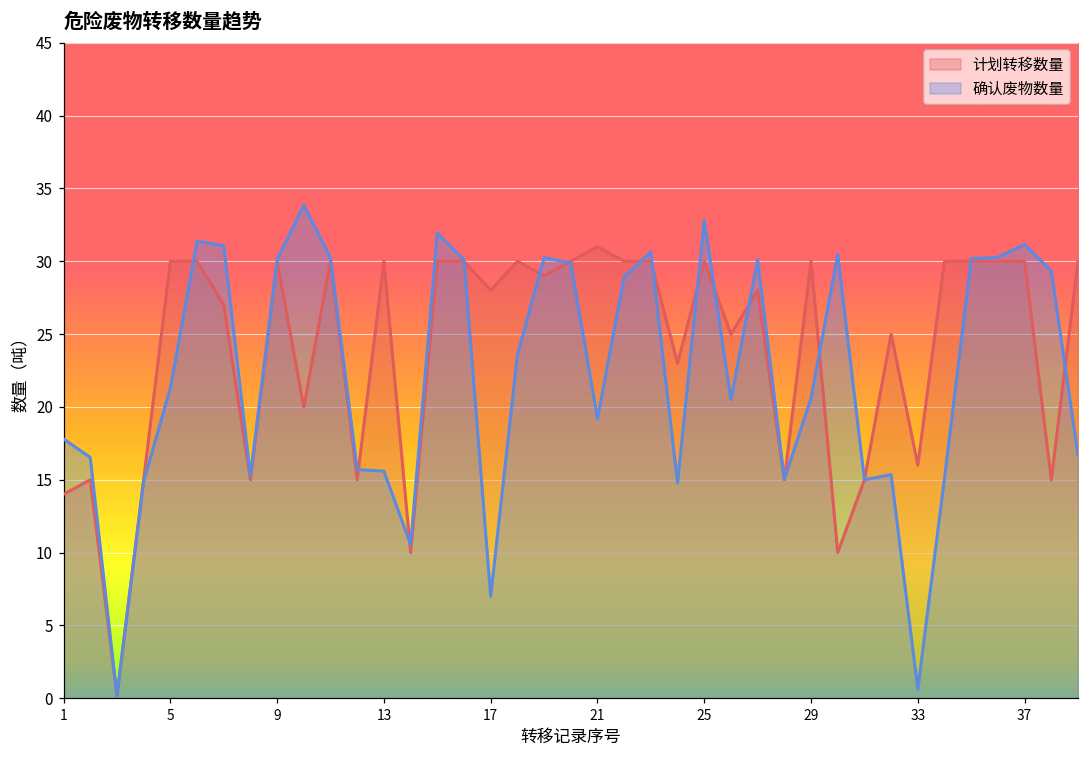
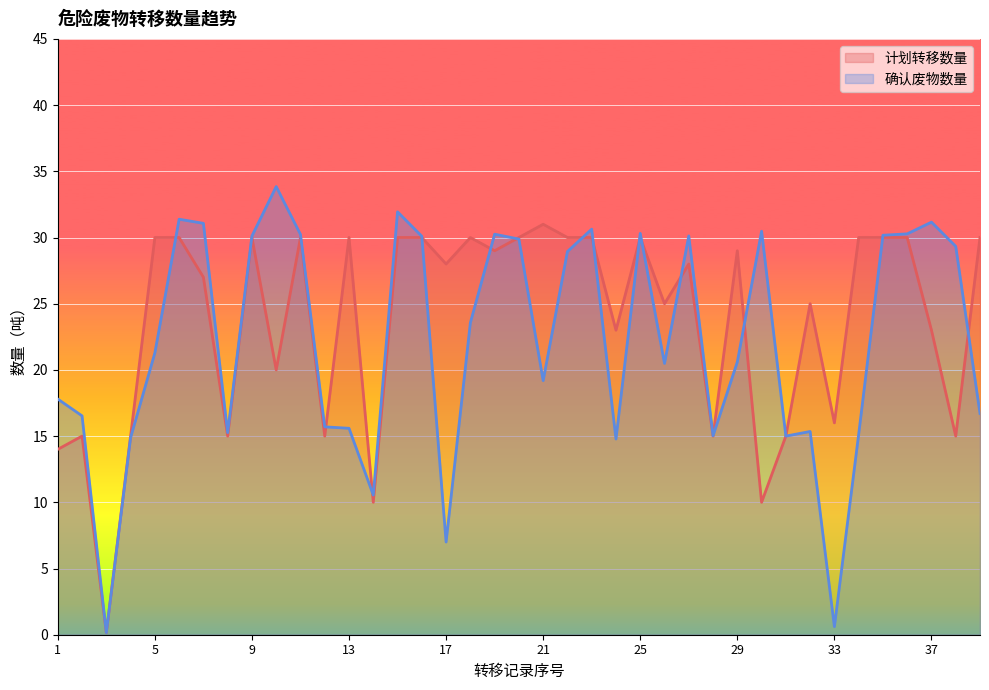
确认废物数量, 25: 32.8 -> 30.3
计划转移数量, 29: 30 -> 29
计划转移数量, 37: 30 -> 23
